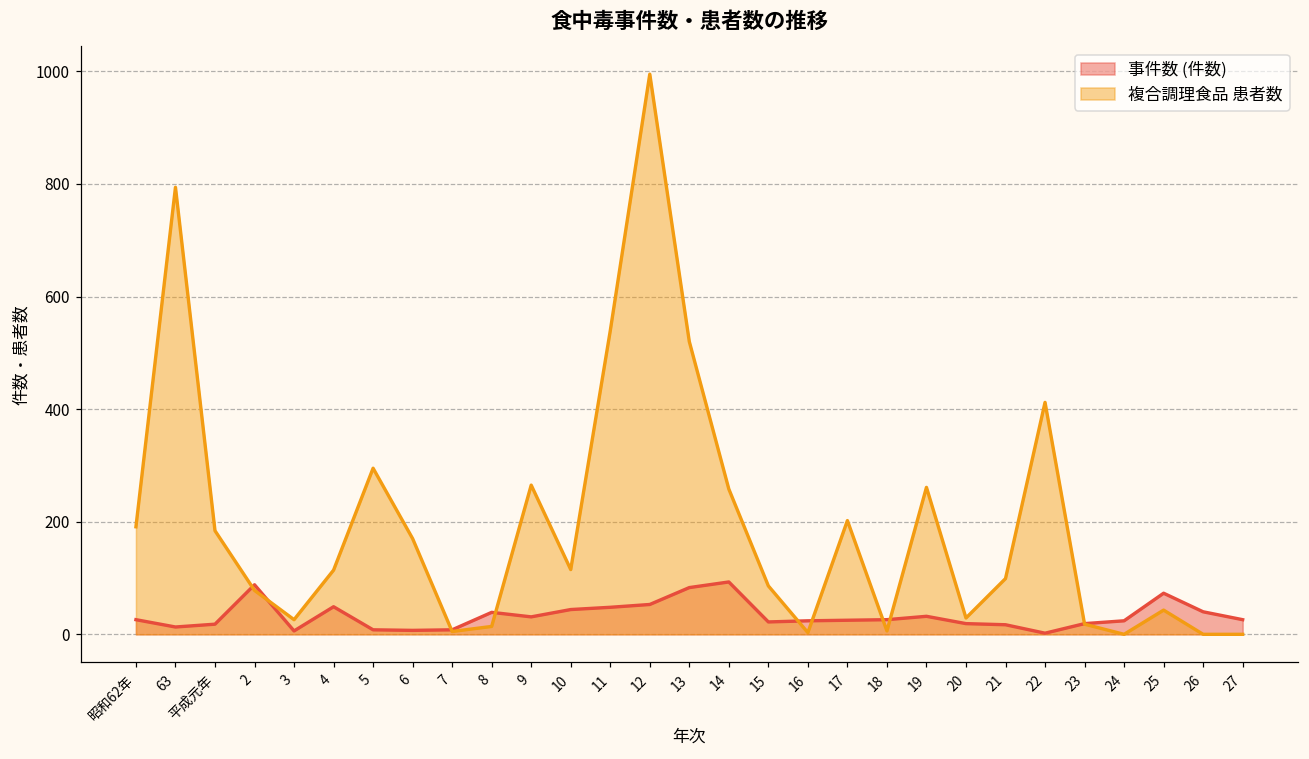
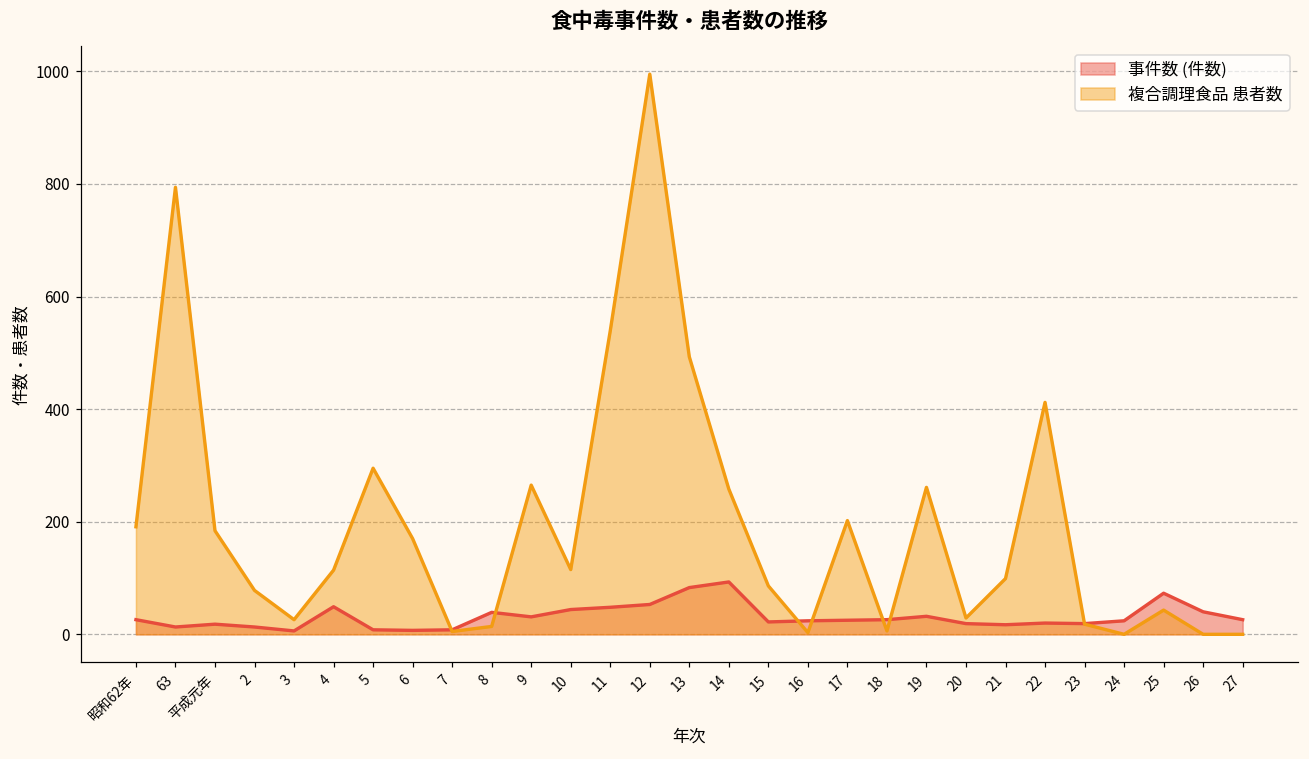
事件数 (件数), 2: 90 -> 10
複合調理食品 患者数, 13: 520 -> 490
事件数 (件数), 22: 0 -> 20
